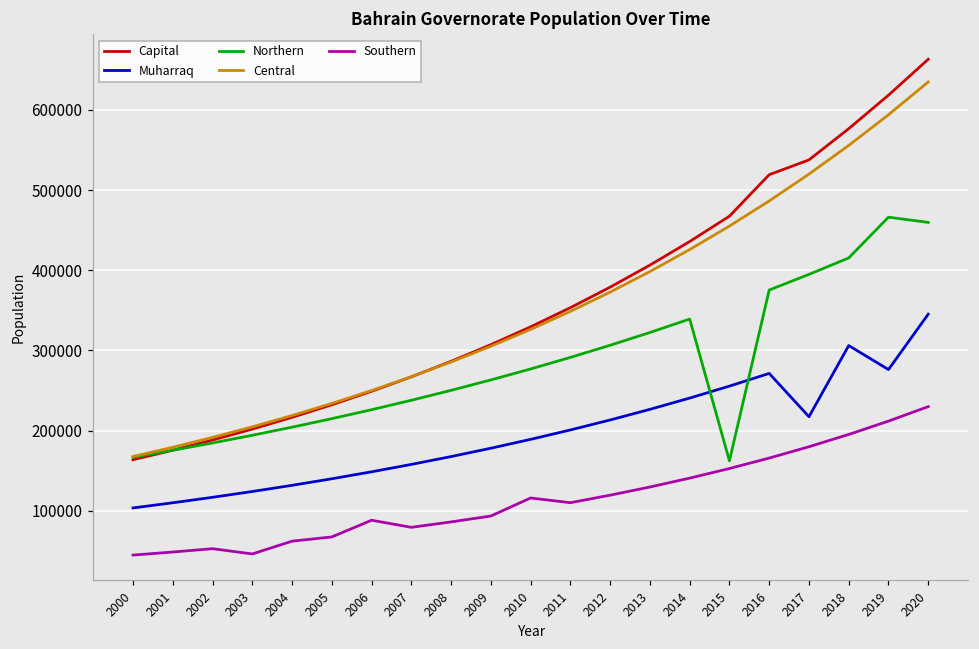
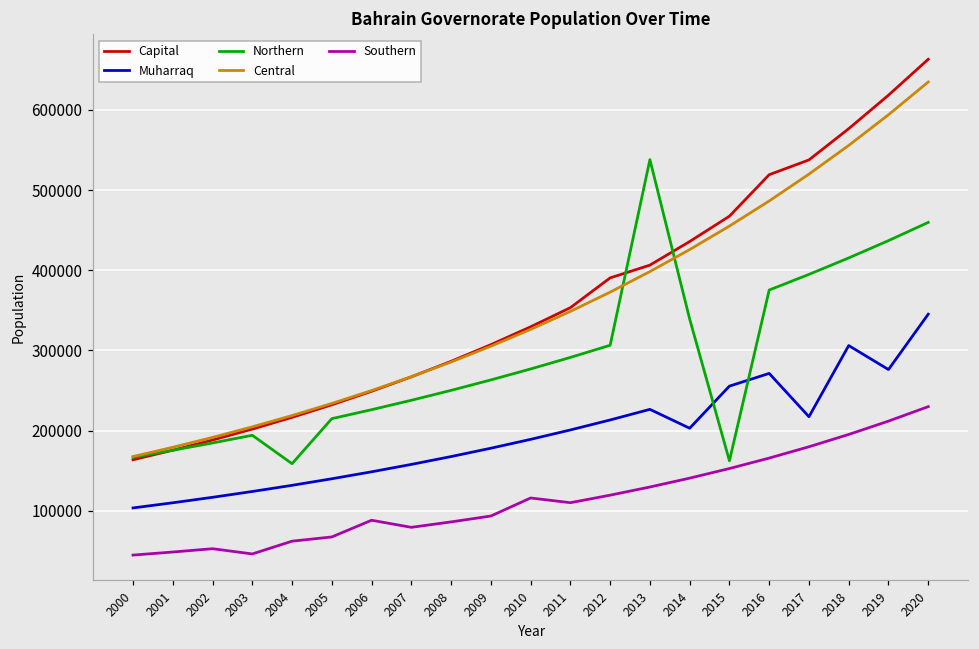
Northern, 2004: 200000 -> 160000
Capital, 2012: 380000 -> 390000
Northern, 2013: 320000 -> 540000
Muharraq, 2014: 240000 -> 200000
Northern, 2019: 470000 -> 440000
